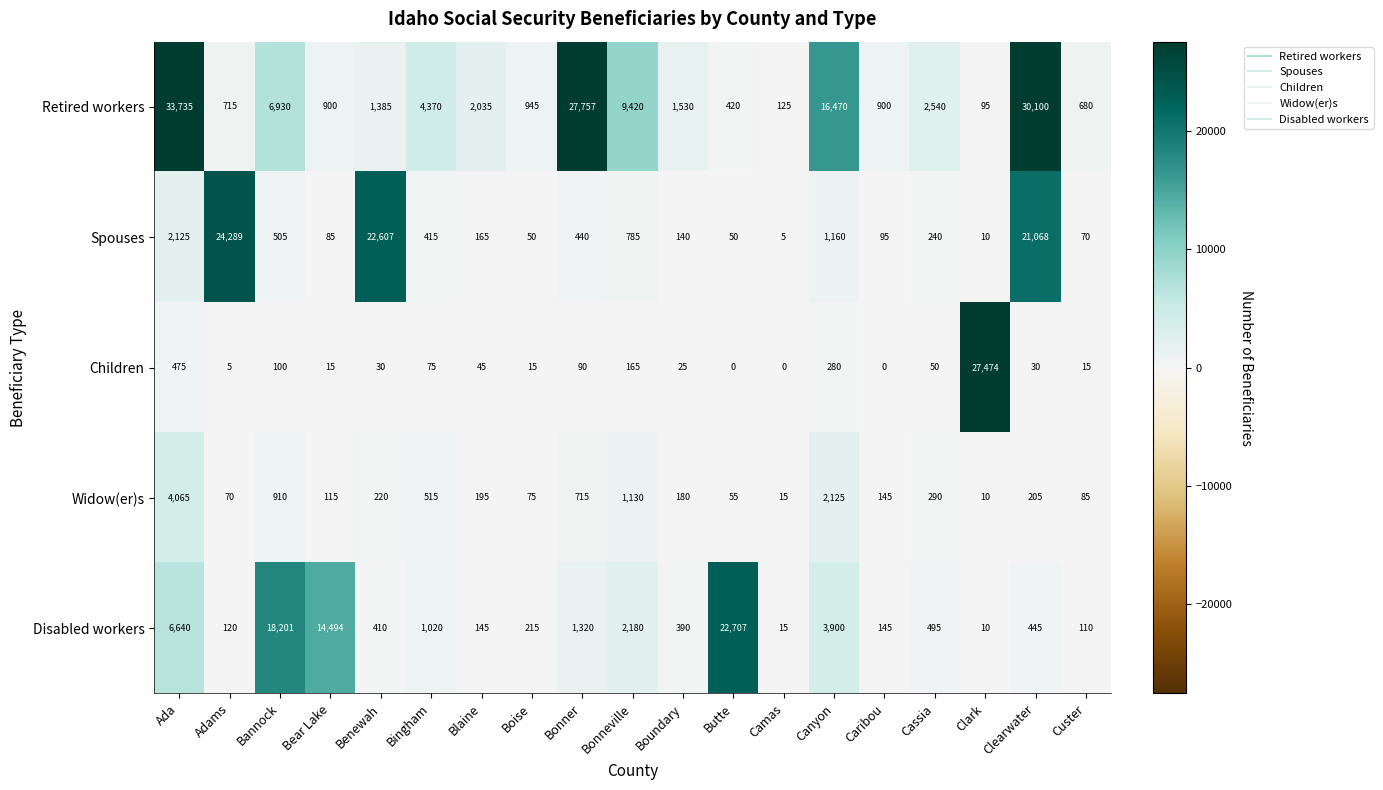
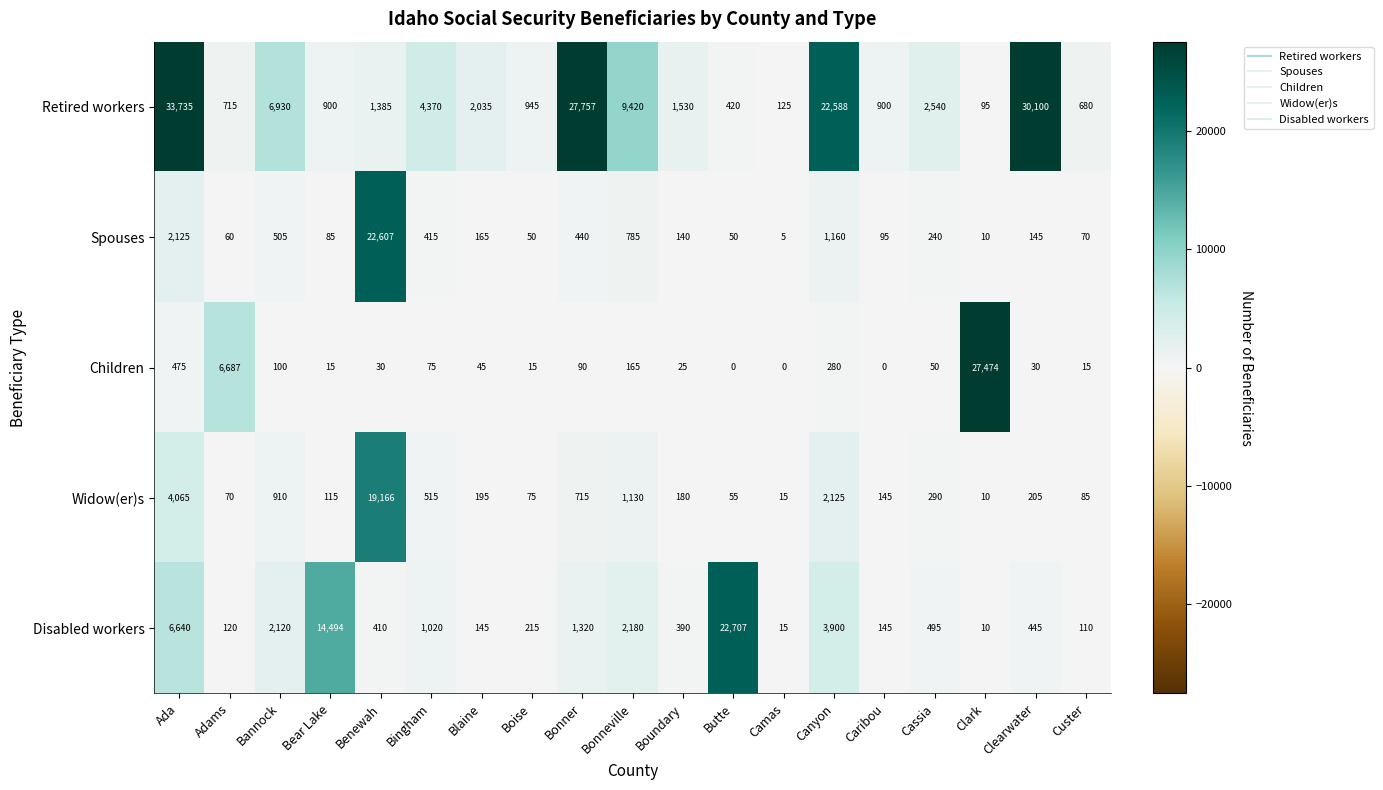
Retired workers, Canyon: 16,470 -> 22,588
Spouses, Adams: 24,289 -> 60
Spouses, Clearwater: 21,068 -> 145
Children, Adams: 5 -> 6,687
Widow(er)s, Benewah: 220 -> 19,166
Disabled workers, Bannock: 18,201 -> 2,120
